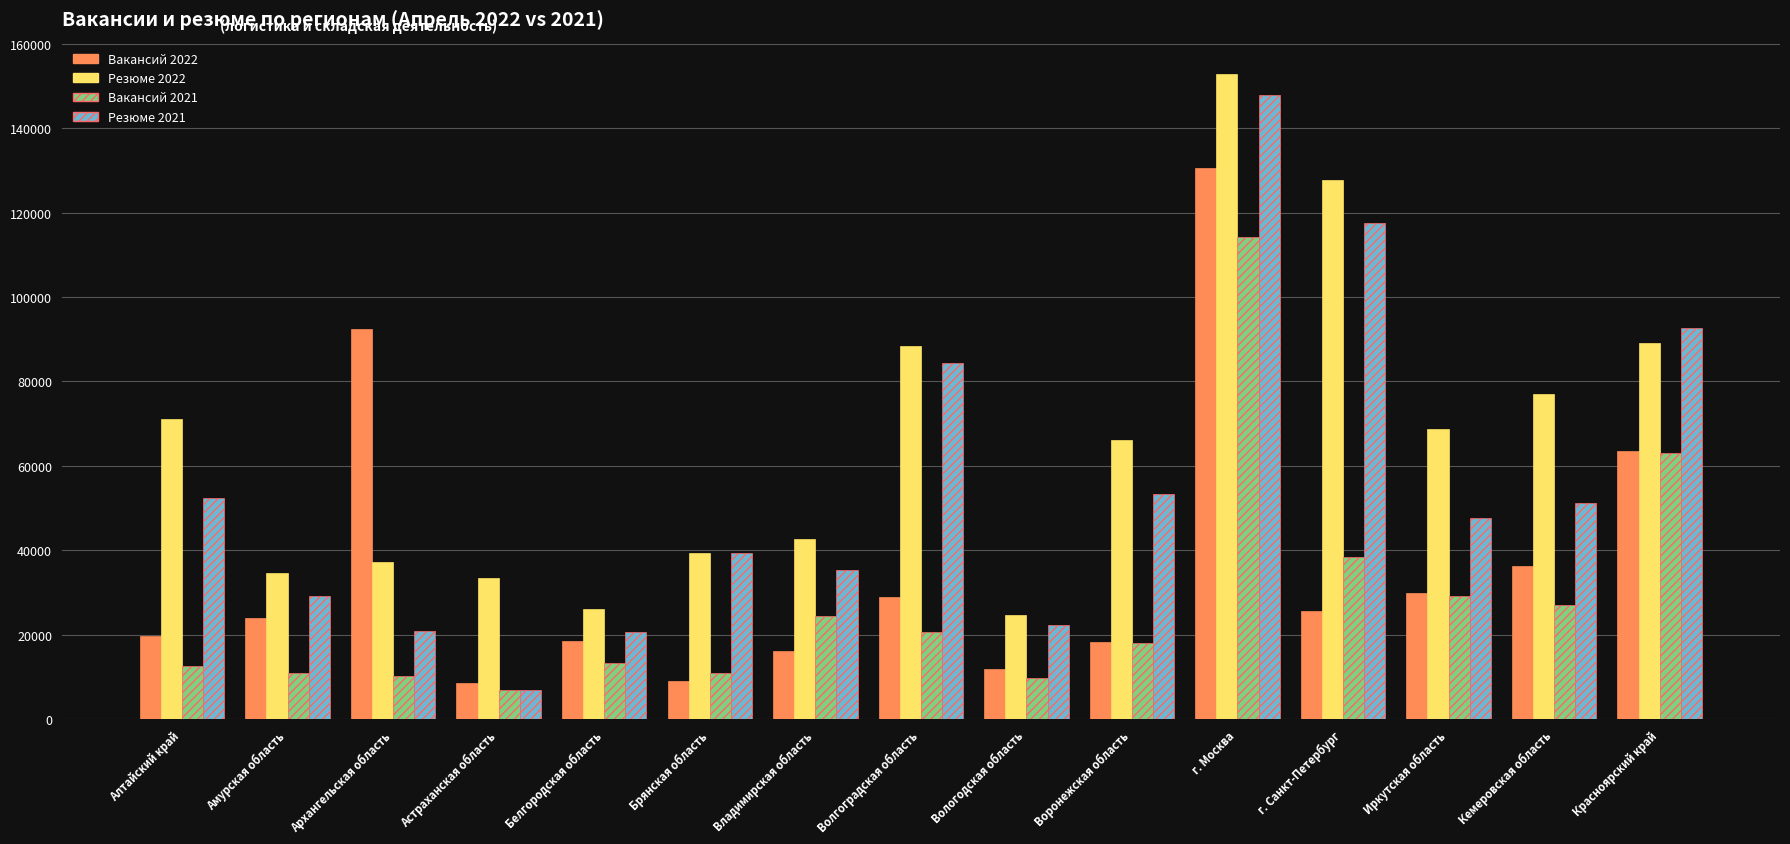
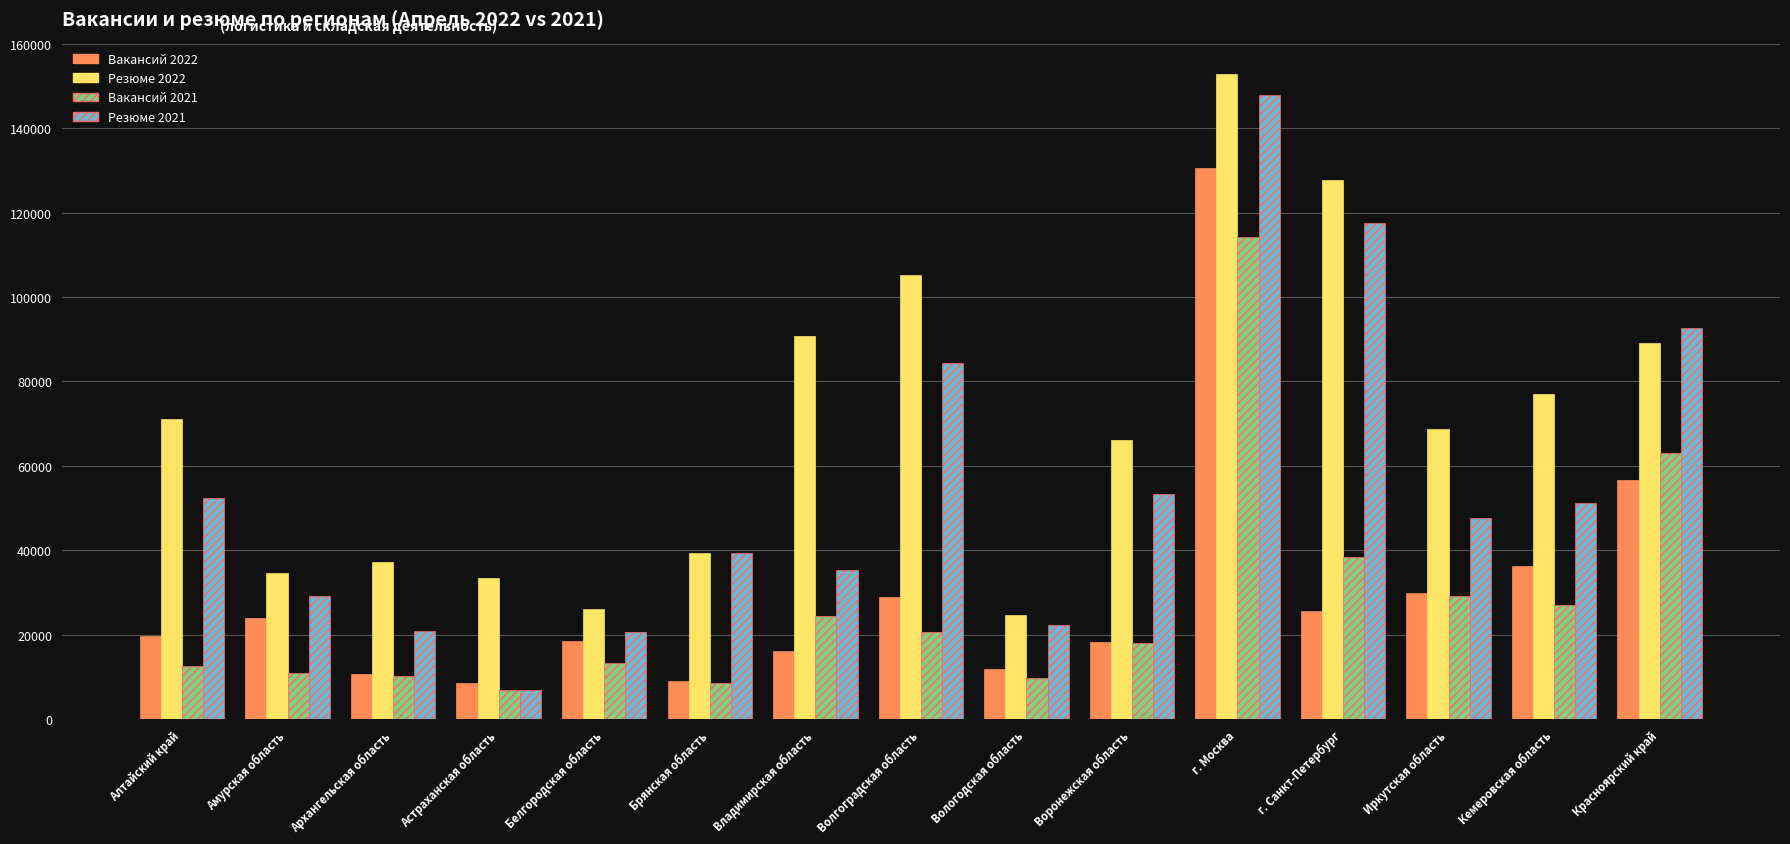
Вакансий 2022, Архангельская область: 92000 -> 11000
Вакансий 2021, Брянская область: 11000 -> 9000
Резюме 2022, Владимирская область: 43000 -> 91000
Резюме 2022, Волгоградская область: 88000 -> 105000
Вакансий 2022, Красноярский край: 63000 -> 57000
